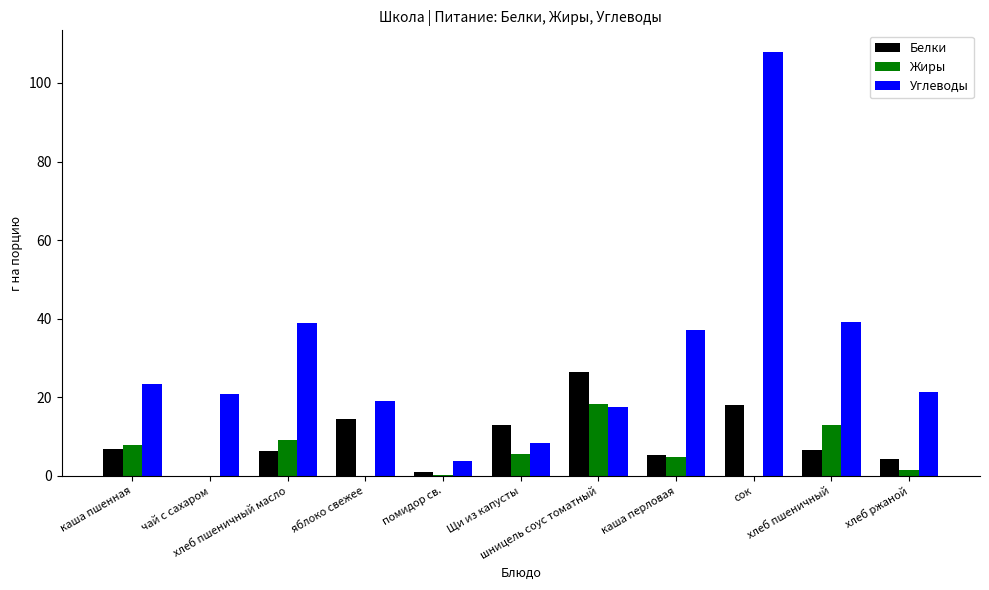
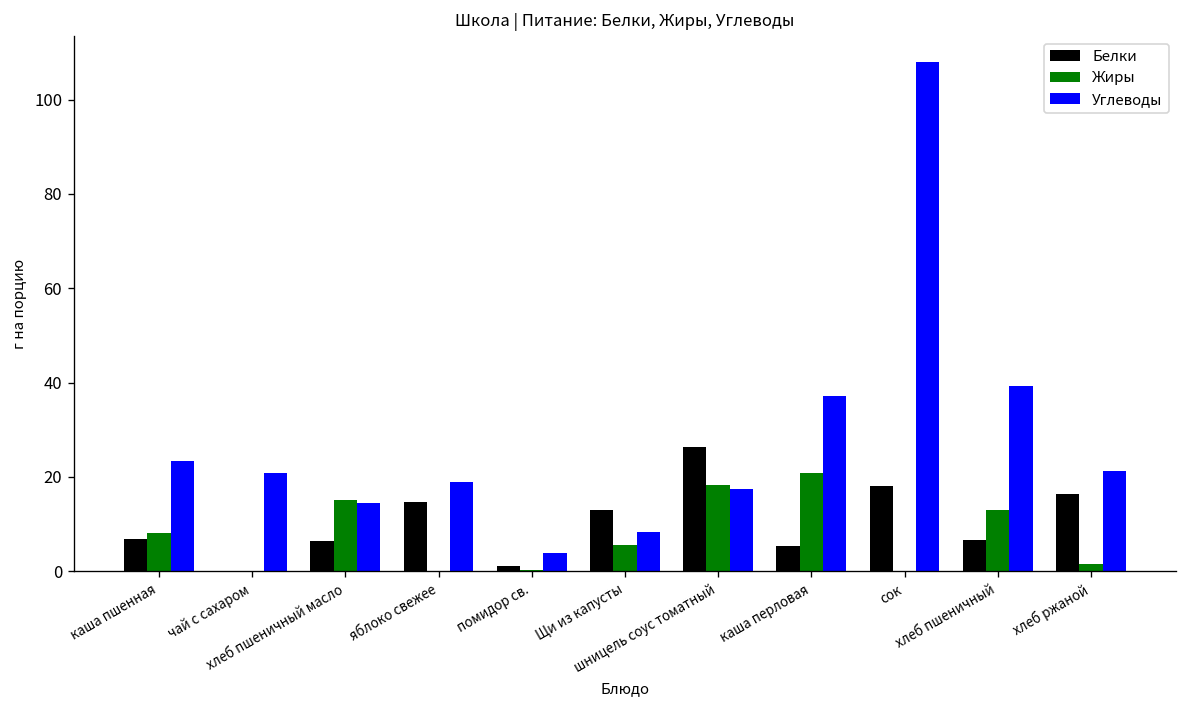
Жиры, хлеб пшеничный масло: 9 -> 15
Углеводы, хлеб пшеничный масло: 39 -> 14
Жиры, каша перловая: 5 -> 21
Белки, хлеб ржаной: 4 -> 16
